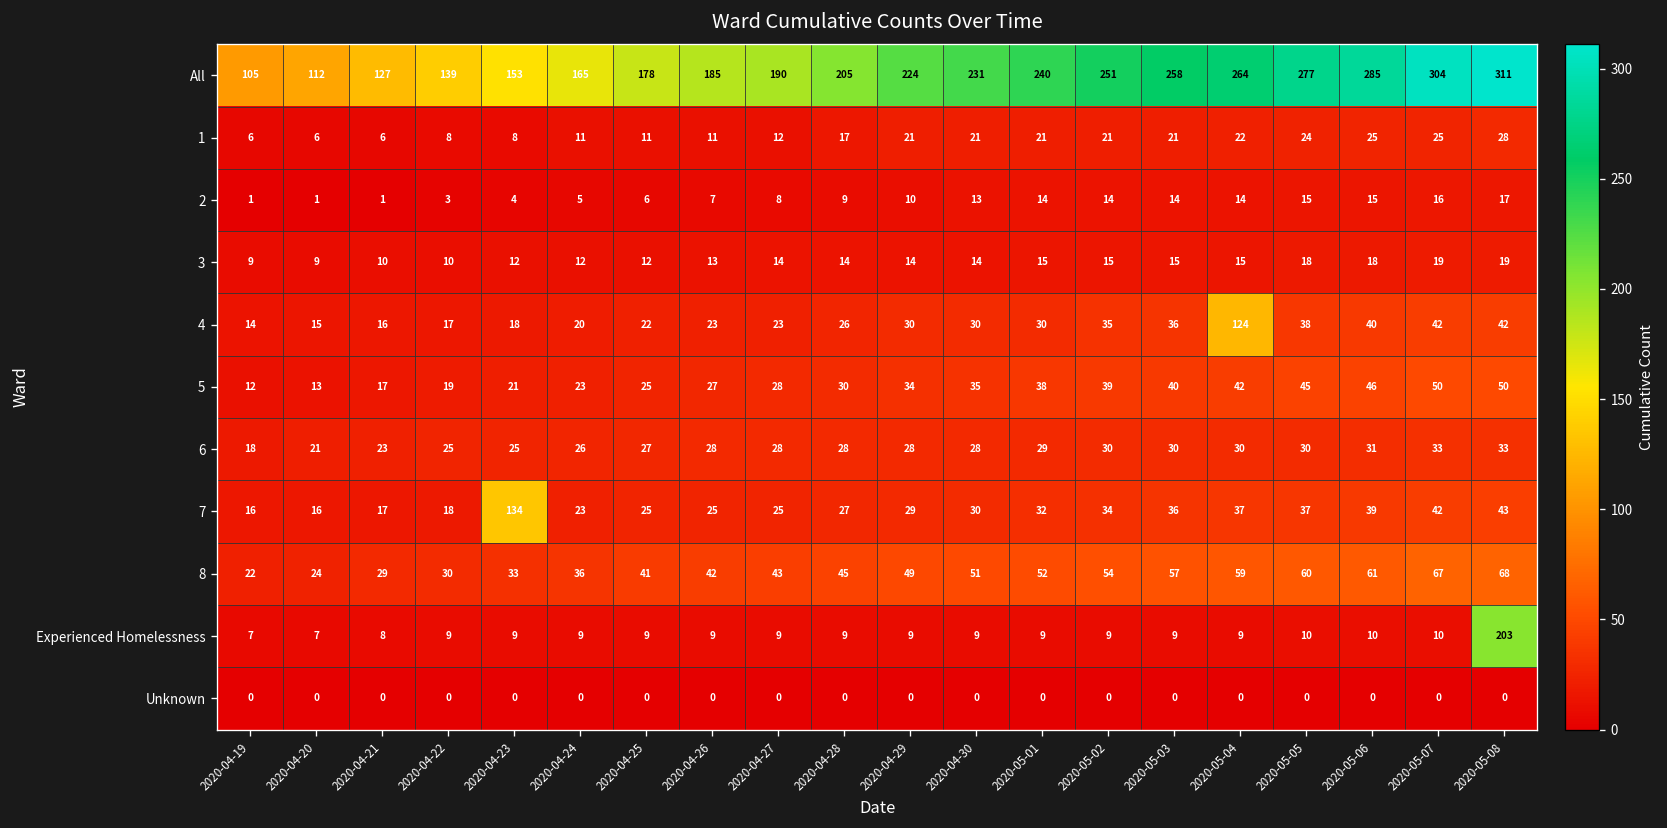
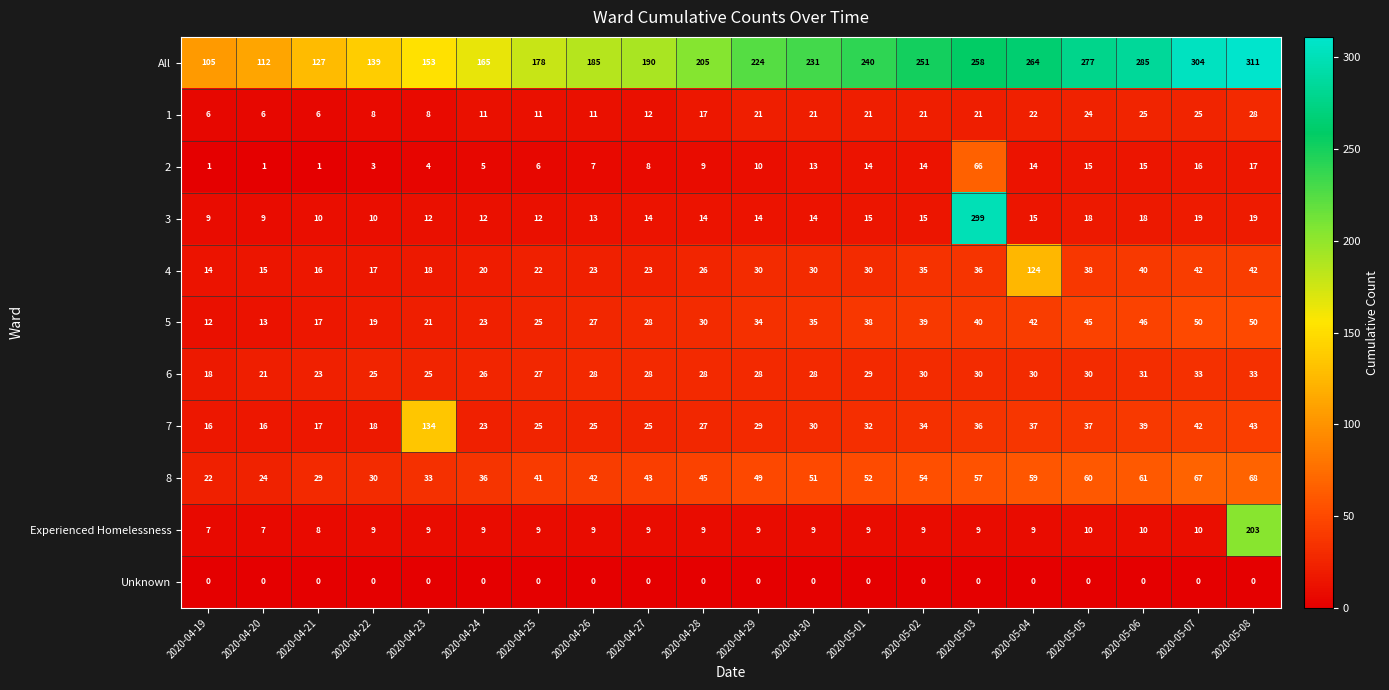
2, 2020-05-03: 14 -> 66
3, 2020-05-03: 15 -> 299
